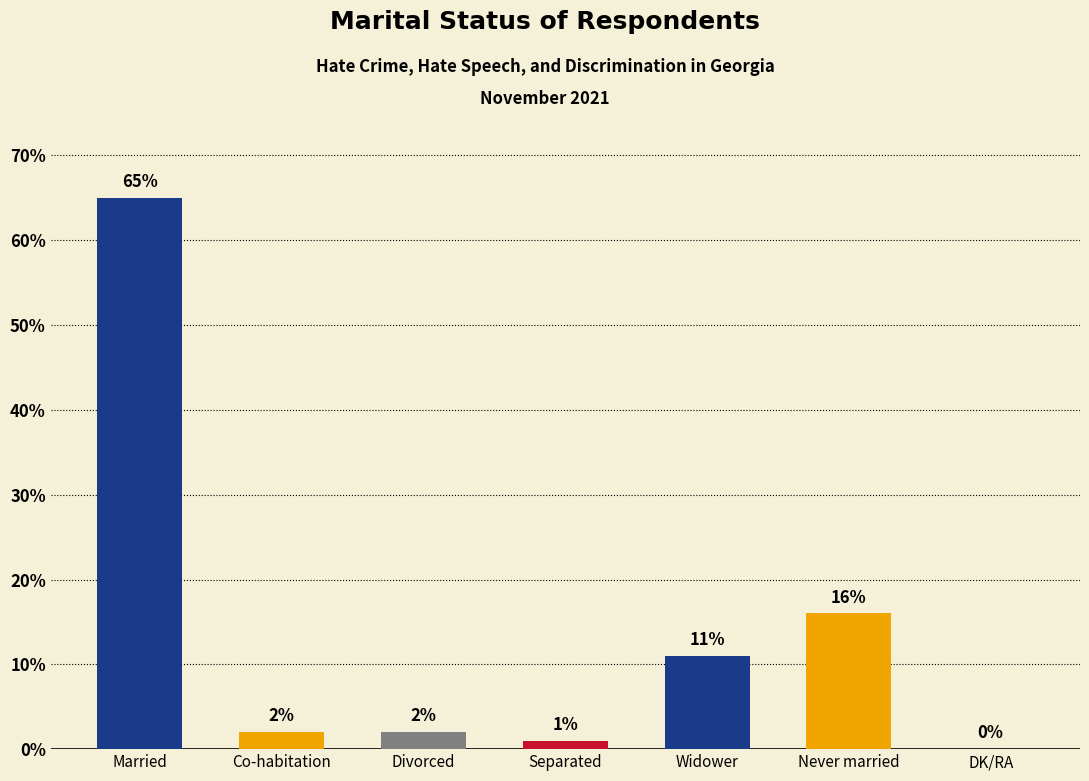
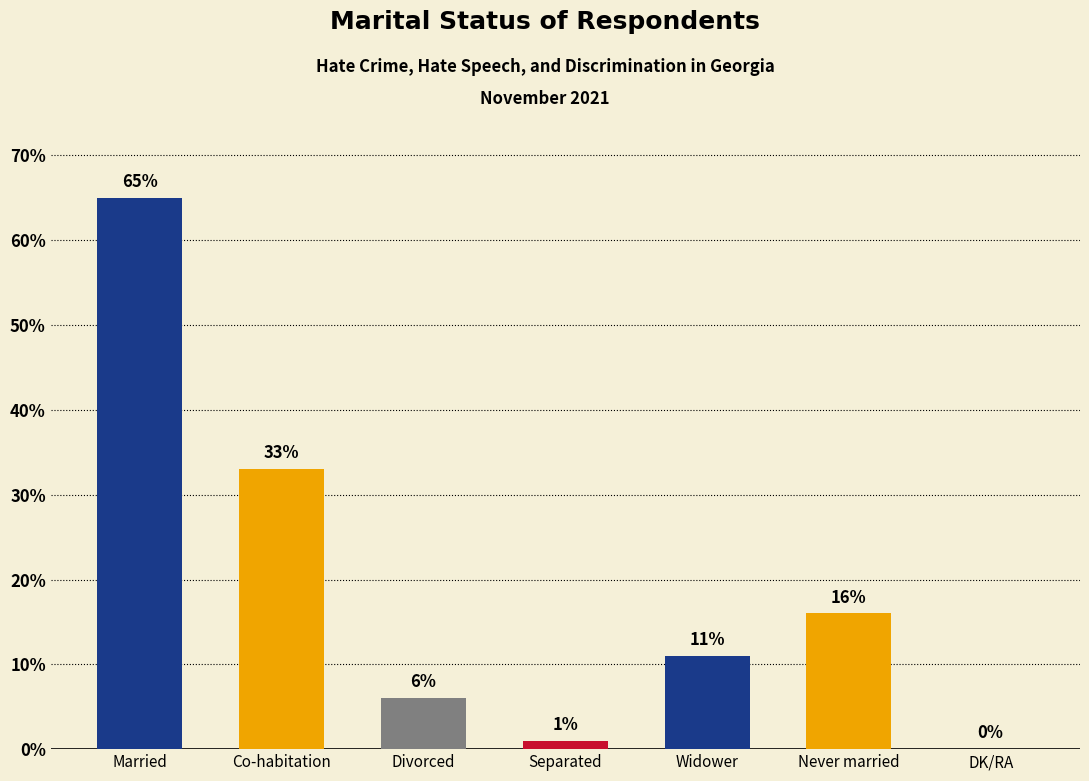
Co-habitation: 2% -> 33%
Divorced: 2% -> 6%
